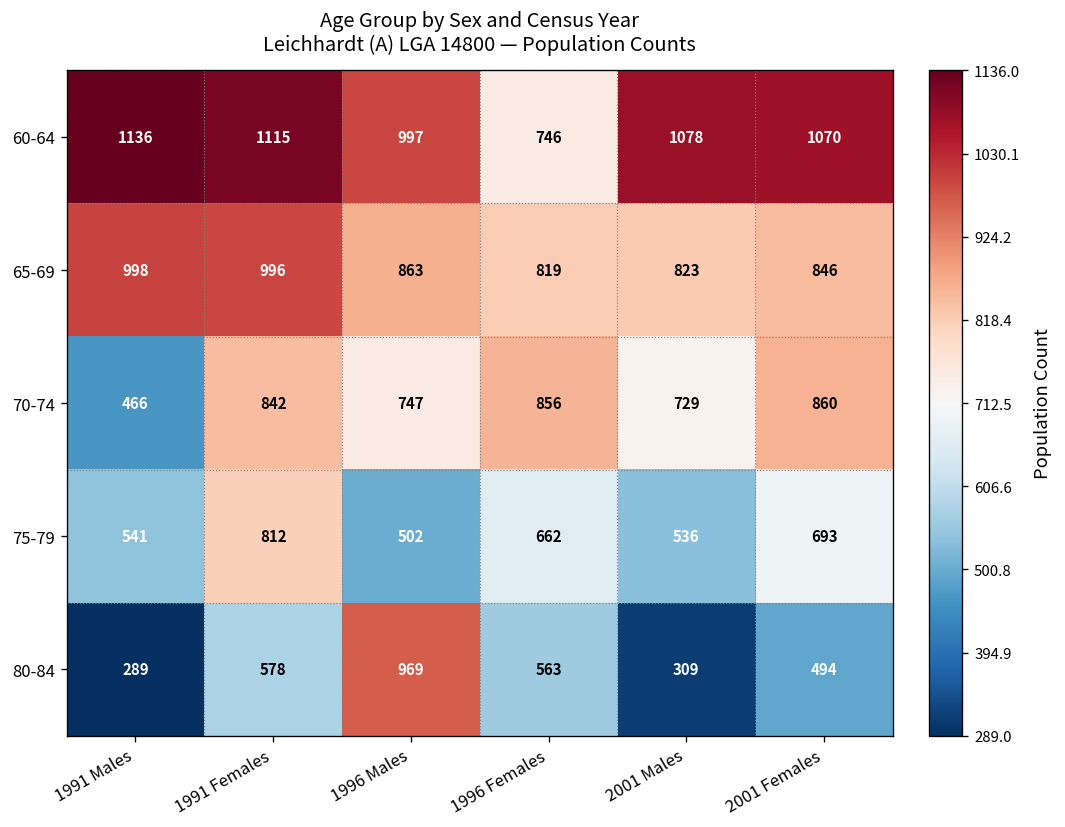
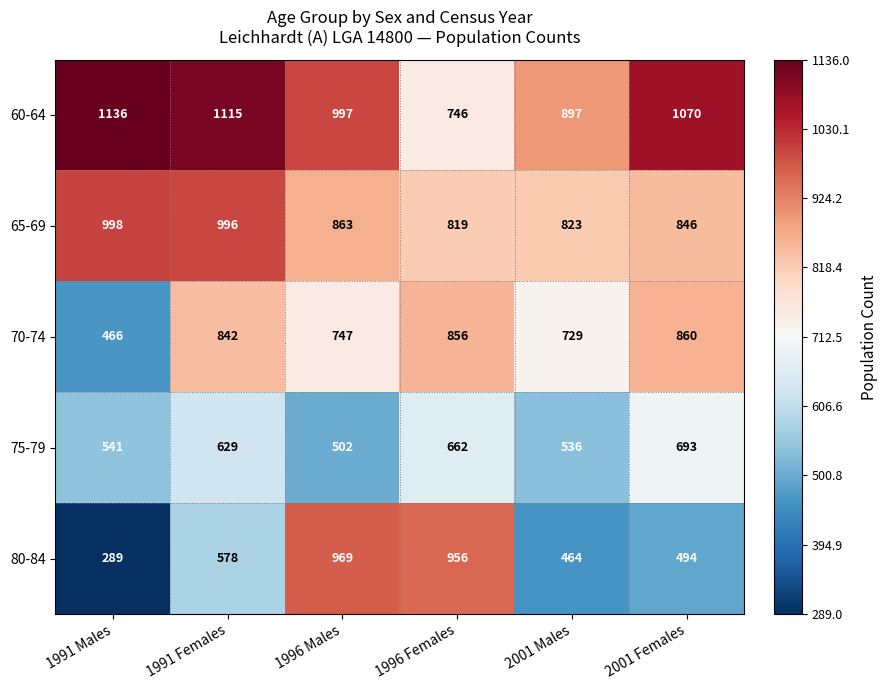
60-64, 2001 Males: 1078 -> 897
75-79, 1991 Females: 812 -> 629
80-84, 1996 Females: 563 -> 956
80-84, 2001 Males: 309 -> 464
